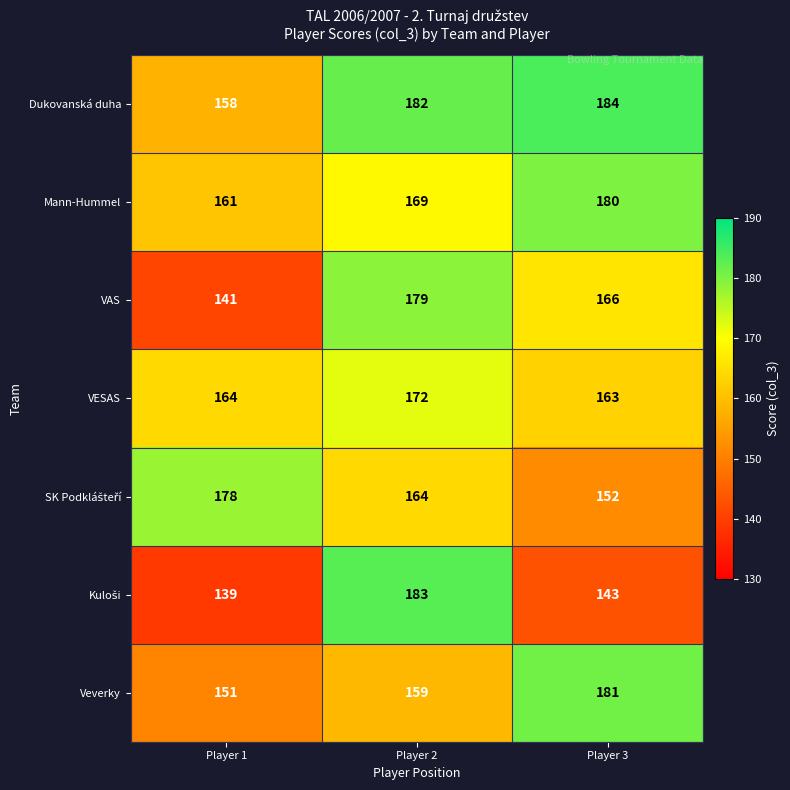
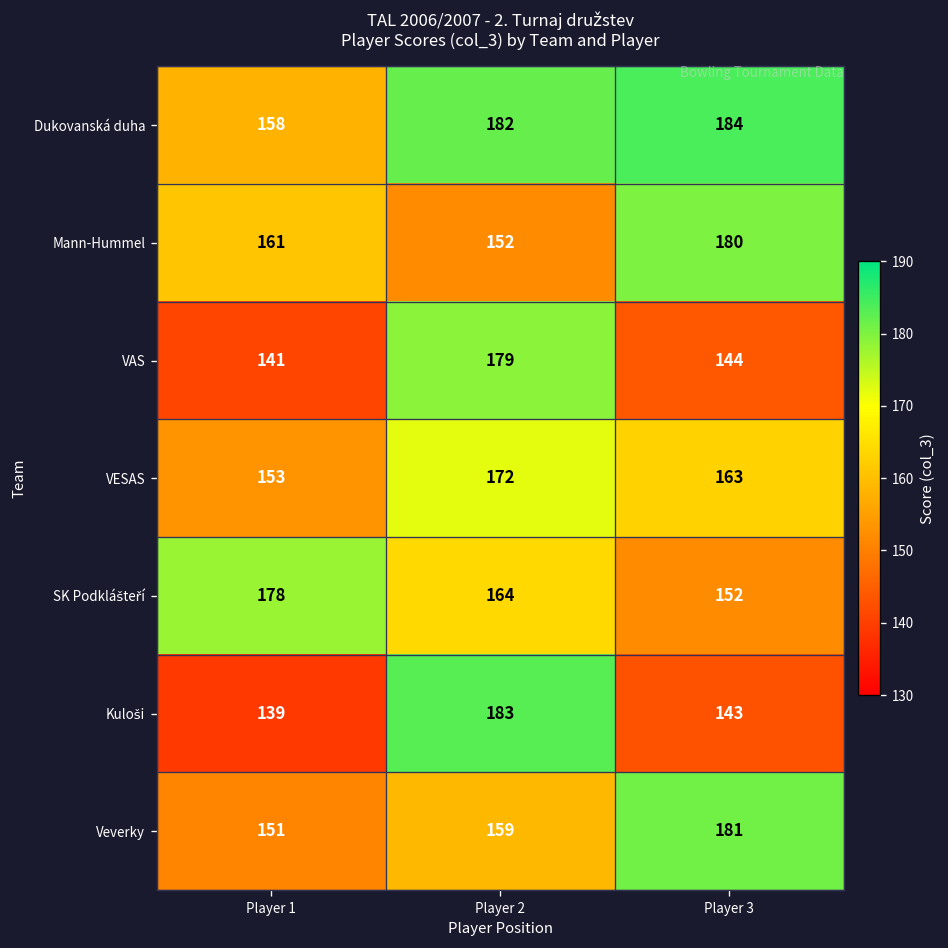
Mann-Hummel, Player 2: 169 -> 152
VAS, Player 3: 166 -> 144
VESAS, Player 1: 164 -> 153
